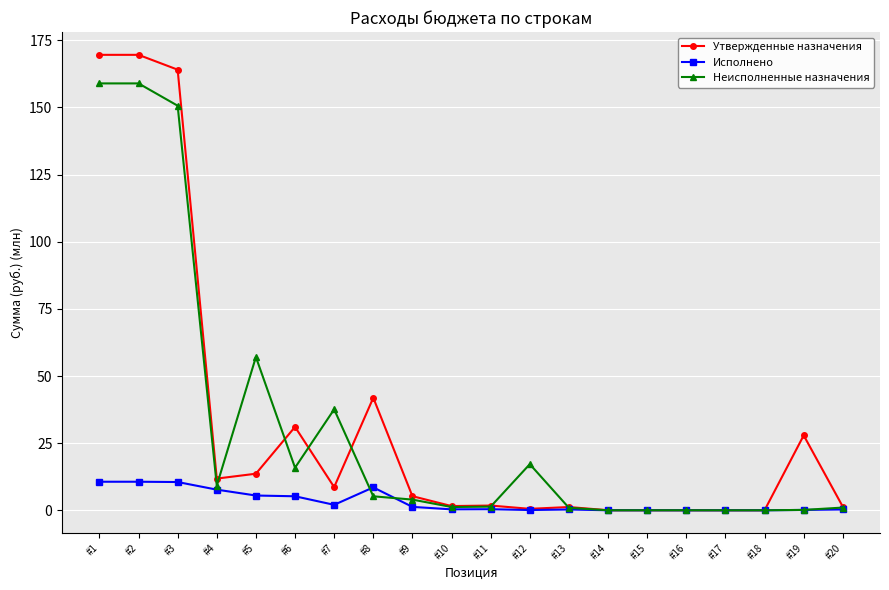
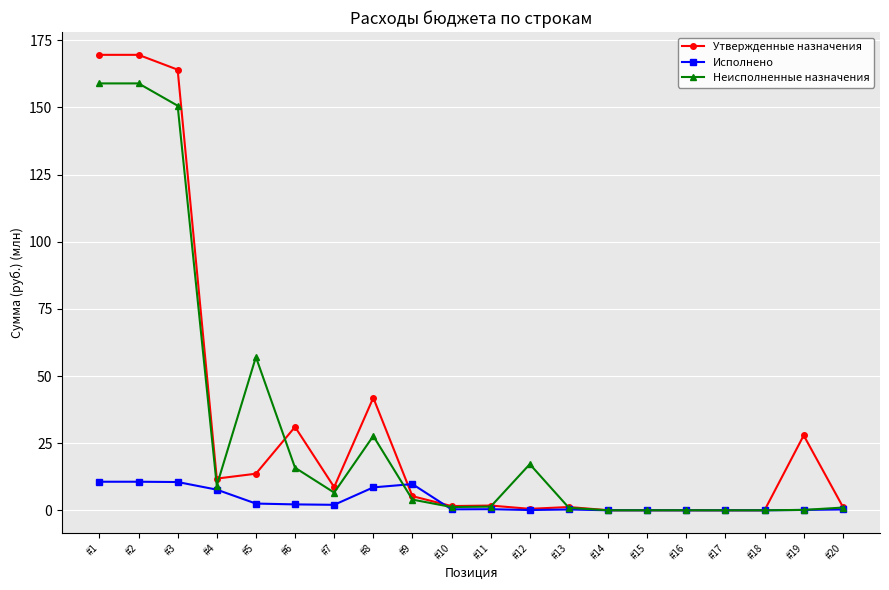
Исполнено, #5: 6 -> 3
Исполнено, #6: 5 -> 2
Неисполненные назначения, #7: 38 -> 7
Неисполненные назначения, #8: 5 -> 28
Исполнено, #9: 1 -> 10
